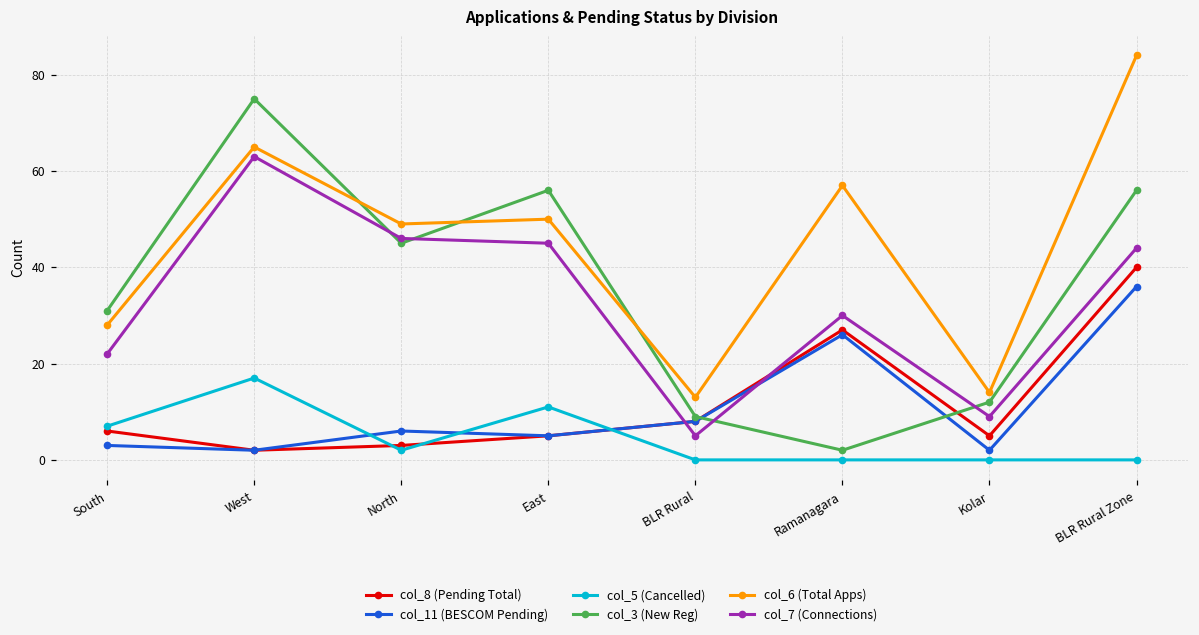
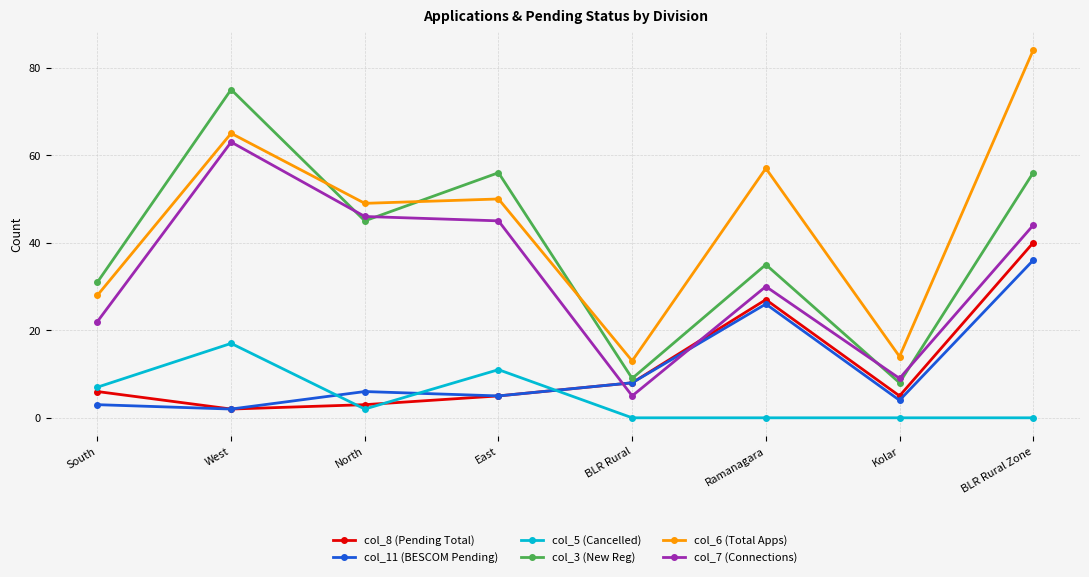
col_3 (New Reg), Ramanagara: 2 -> 35
col_11 (BESCOM Pending), Kolar: 2 -> 4
col_3 (New Reg), Kolar: 12 -> 8
